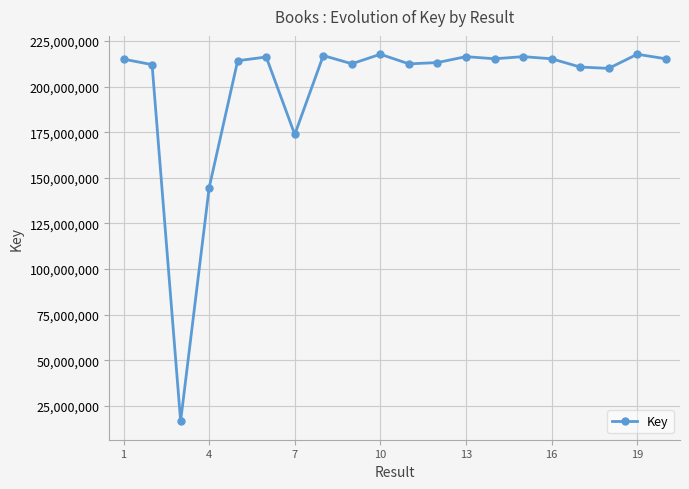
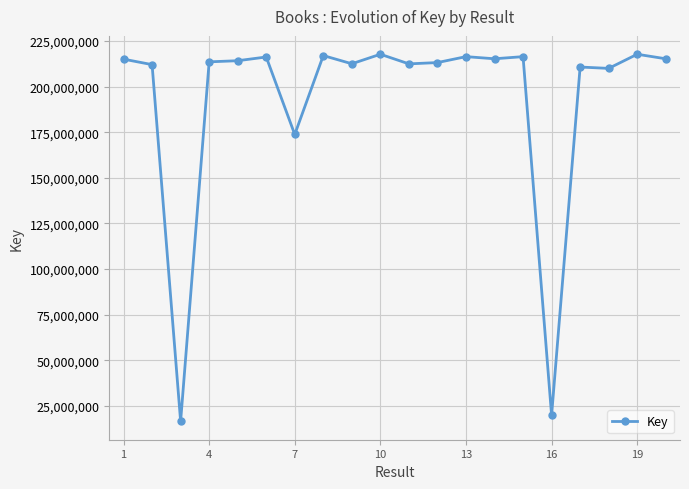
4: 145,000,000 -> 214,000,000
16: 215,000,000 -> 20,000,000
